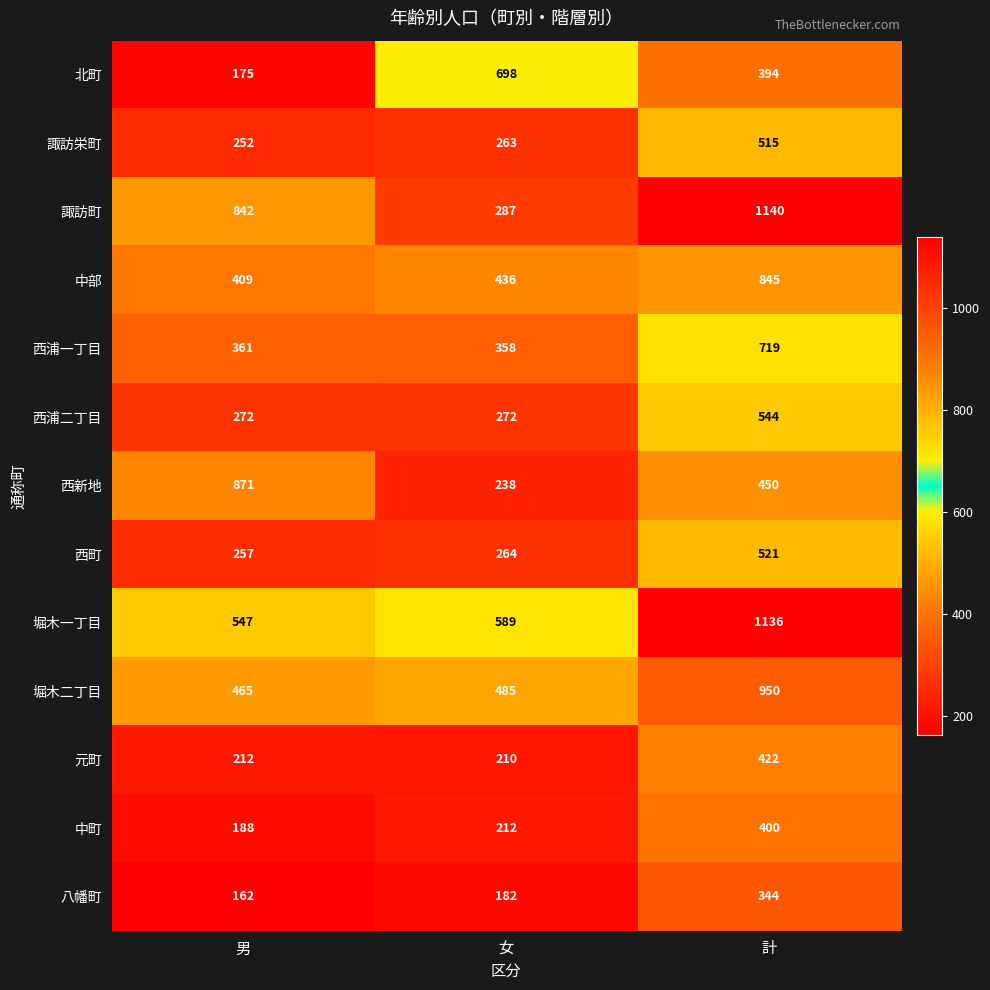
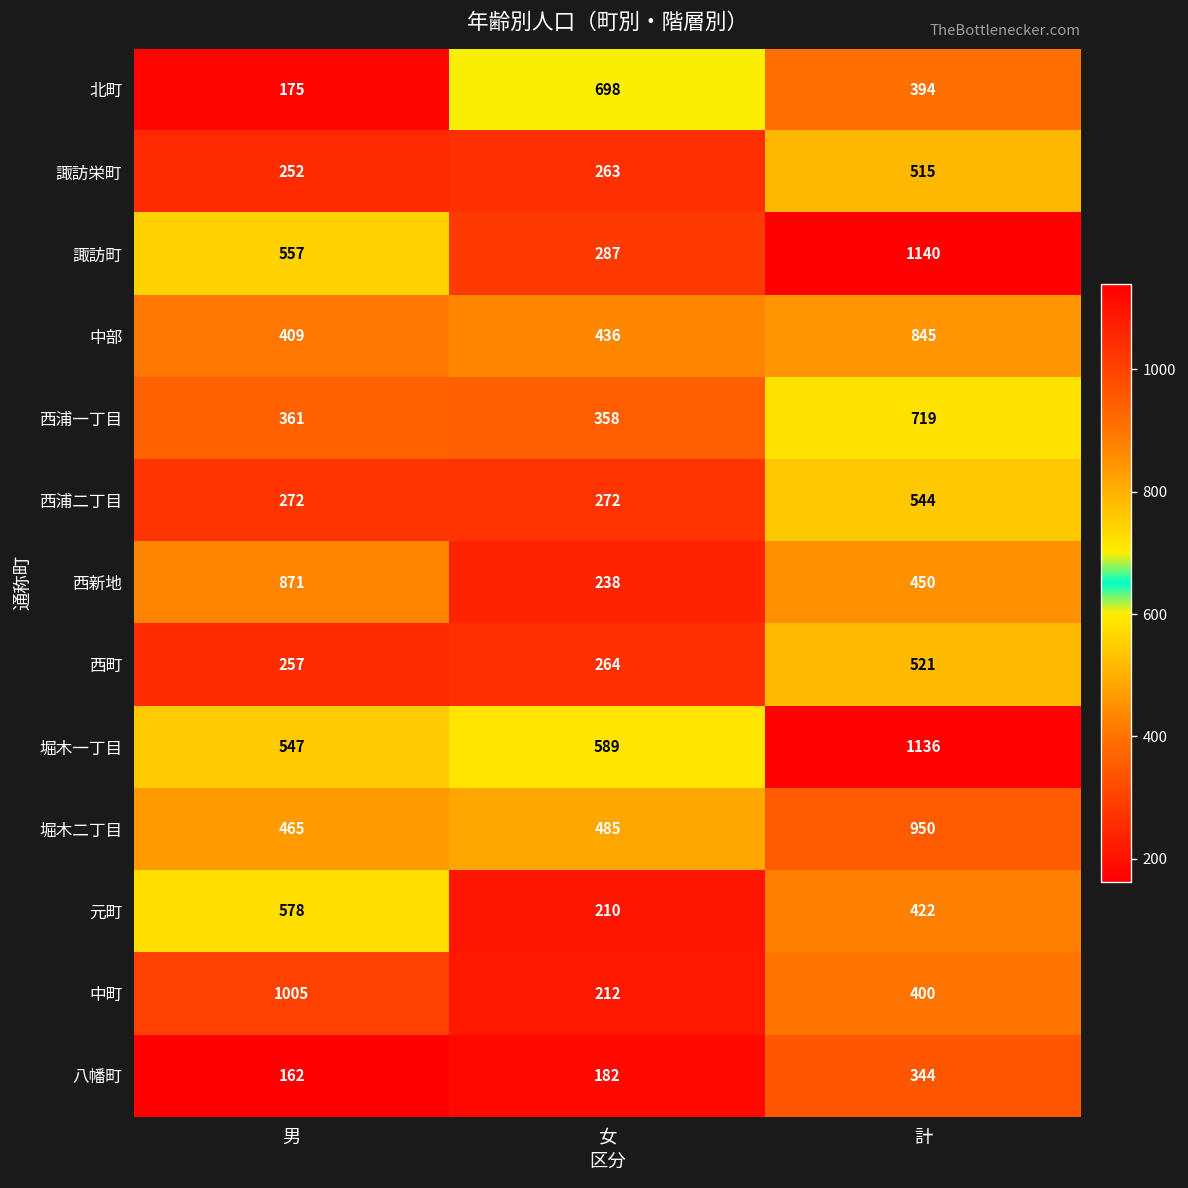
諏訪町, 男: 842 -> 557
元町, 男: 212 -> 578
中町, 男: 188 -> 1005
